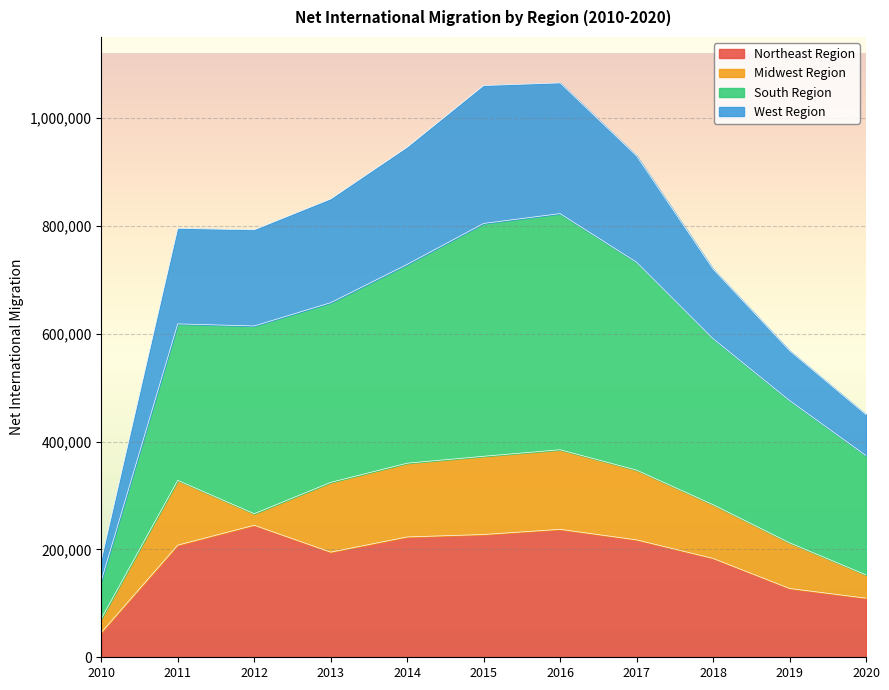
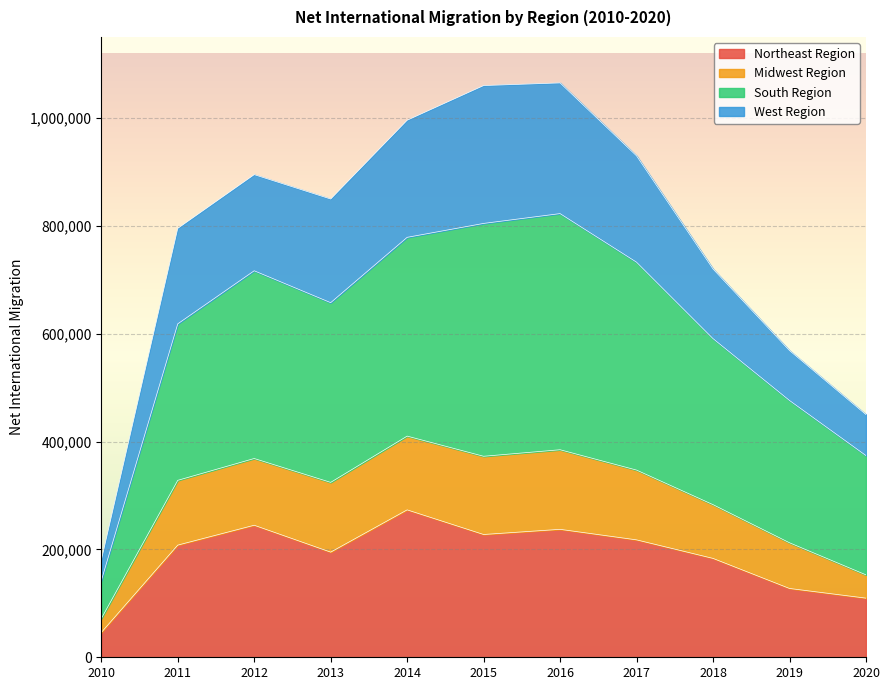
Midwest Region, 2012: 20,000 -> 120,000
Northeast Region, 2014: 220,000 -> 270,000
